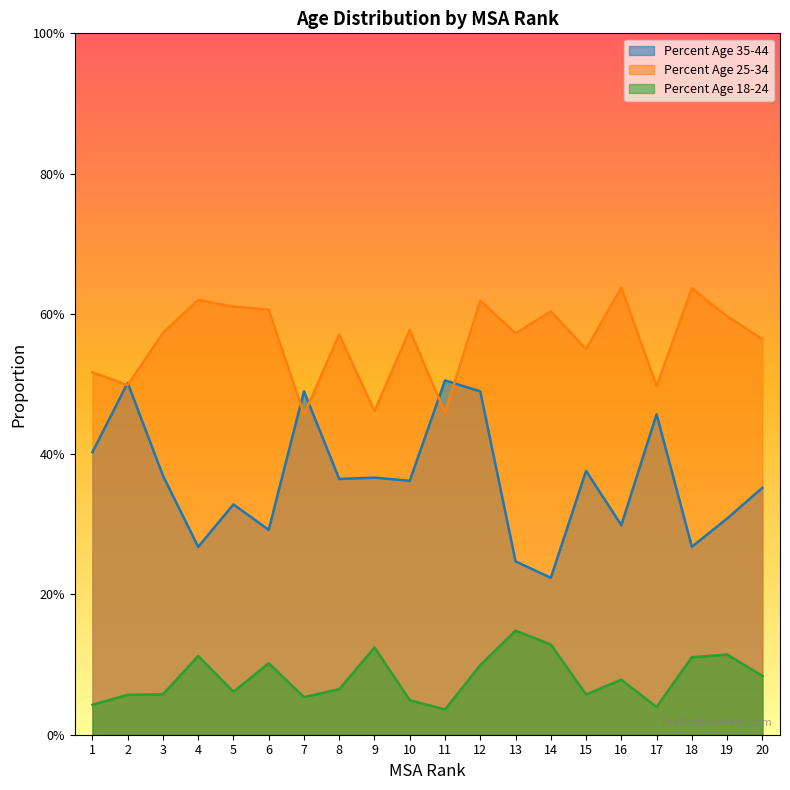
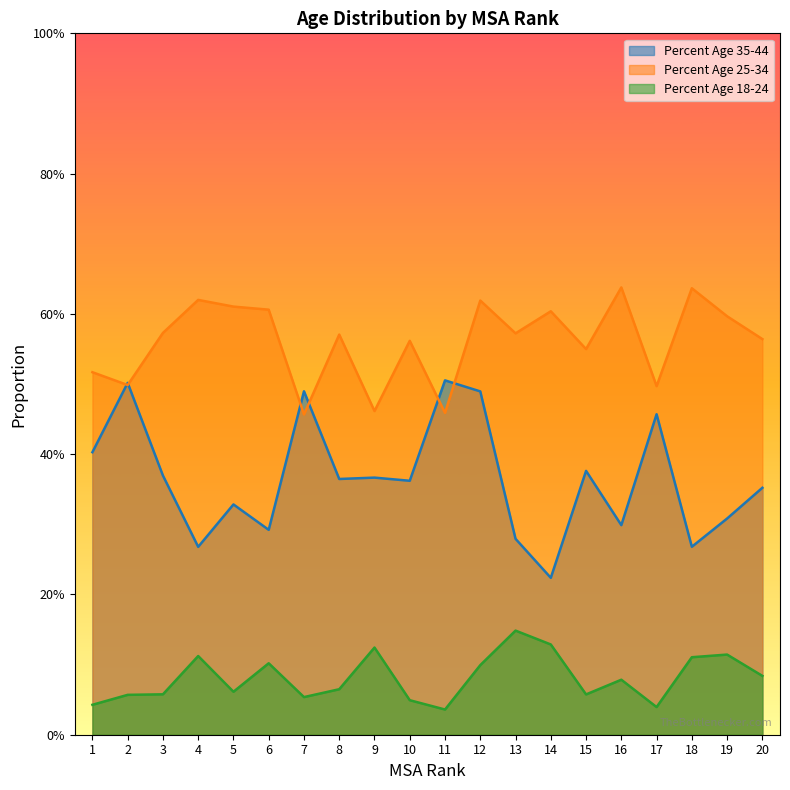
Percent Age 25-34, 10: 58% -> 56%
Percent Age 35-44, 13: 25% -> 28%
